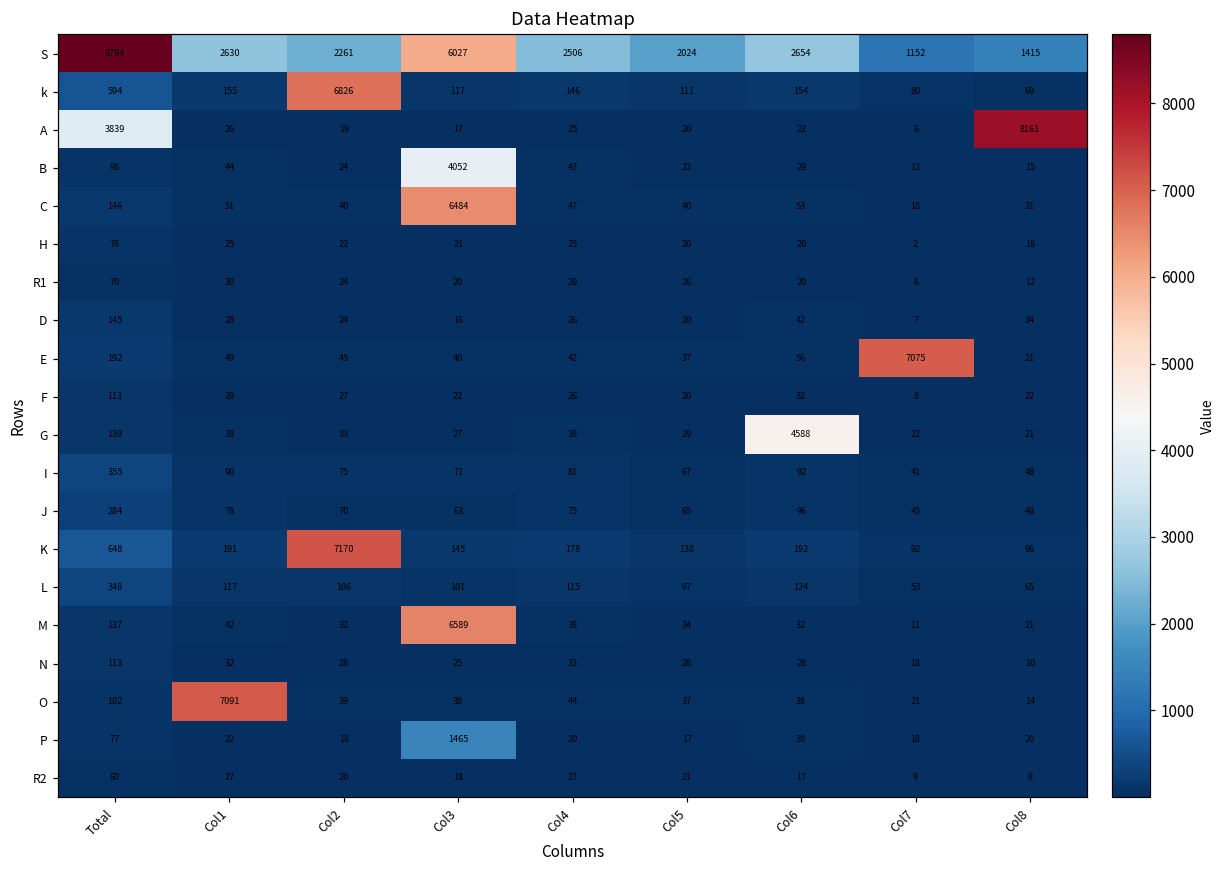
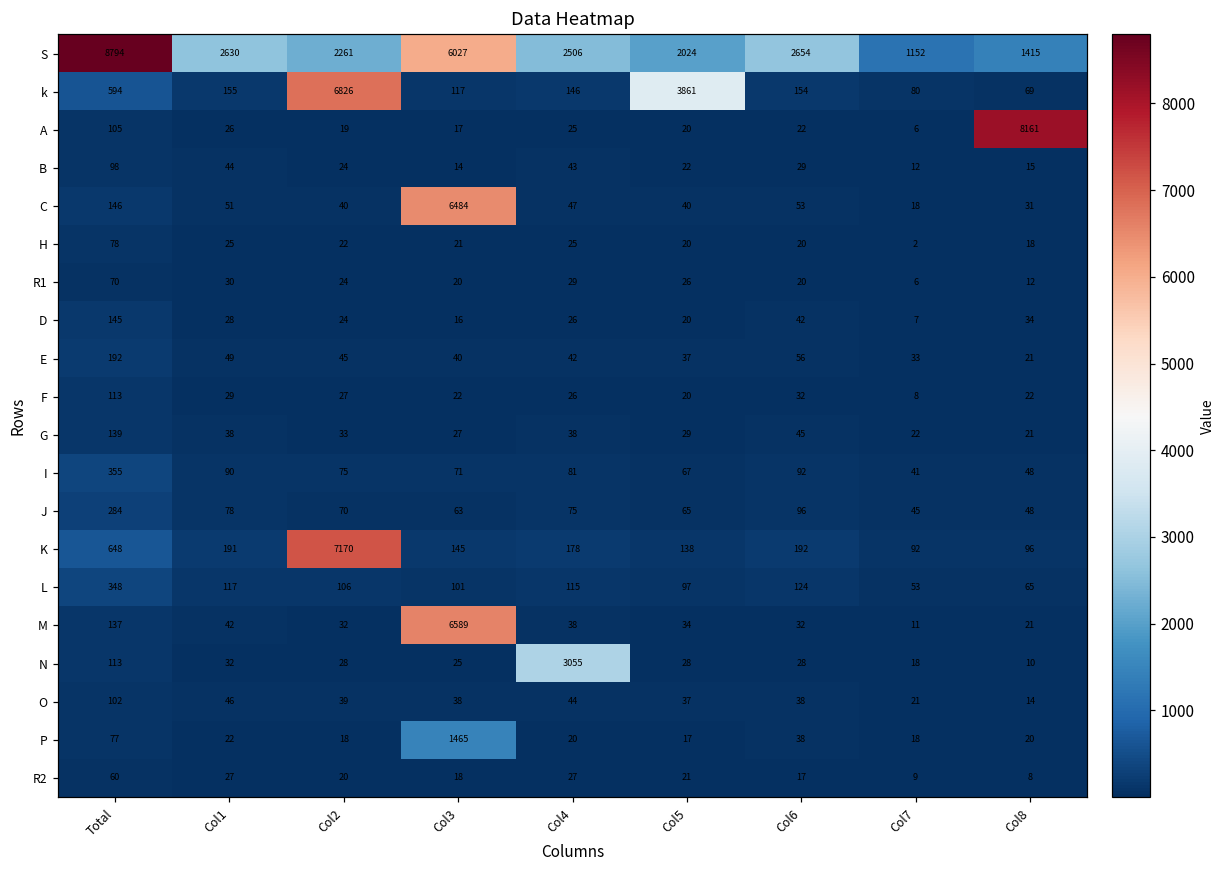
k, Col5: 111 -> 3861
A, Total: 3839 -> 105
B, Col3: 4052 -> 14
E, Col7: 7075 -> 33
G, Col6: 4588 -> 45
N, Col4: 32 -> 3055
O, Col1: 7091 -> 46
